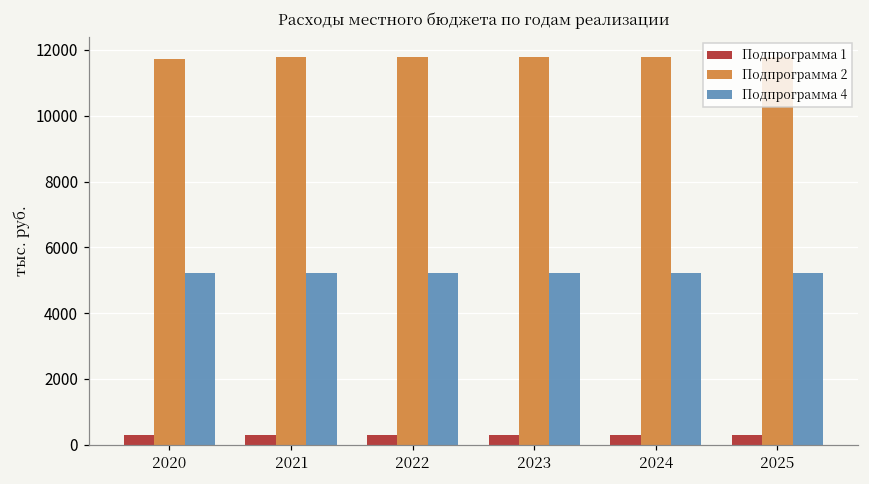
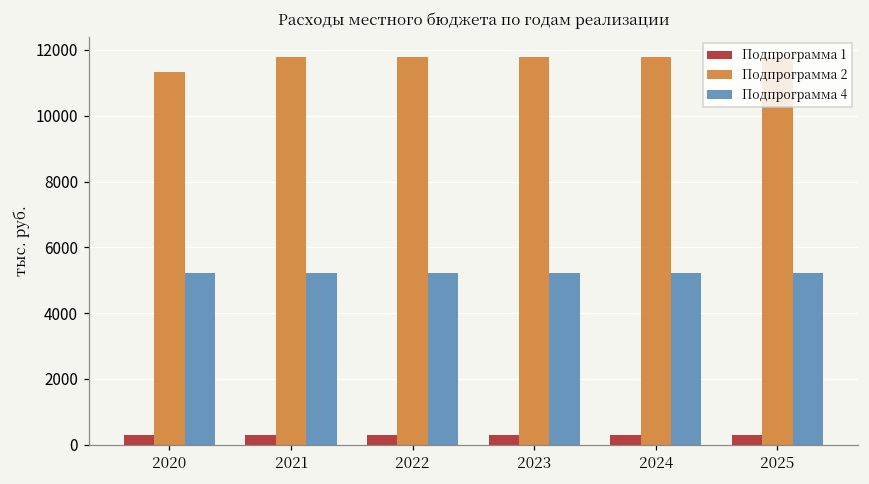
Подпрограмма 2, 2020: 11700 -> 11300
